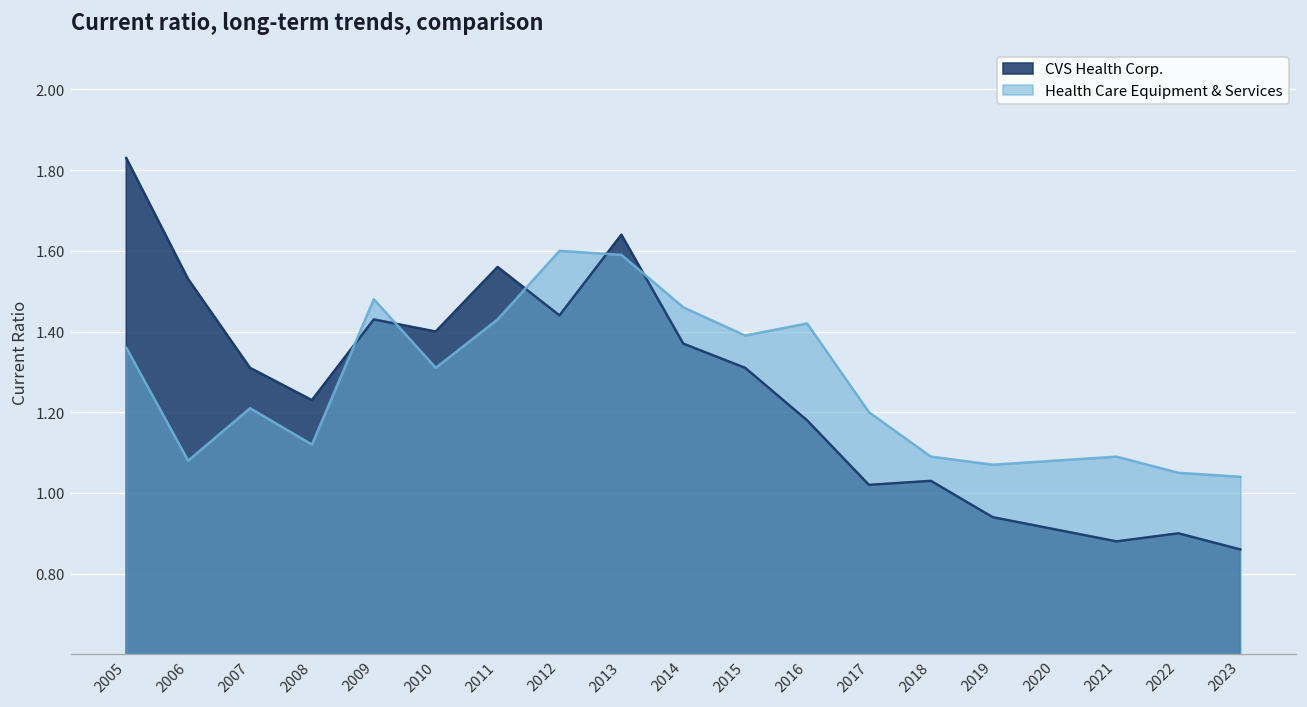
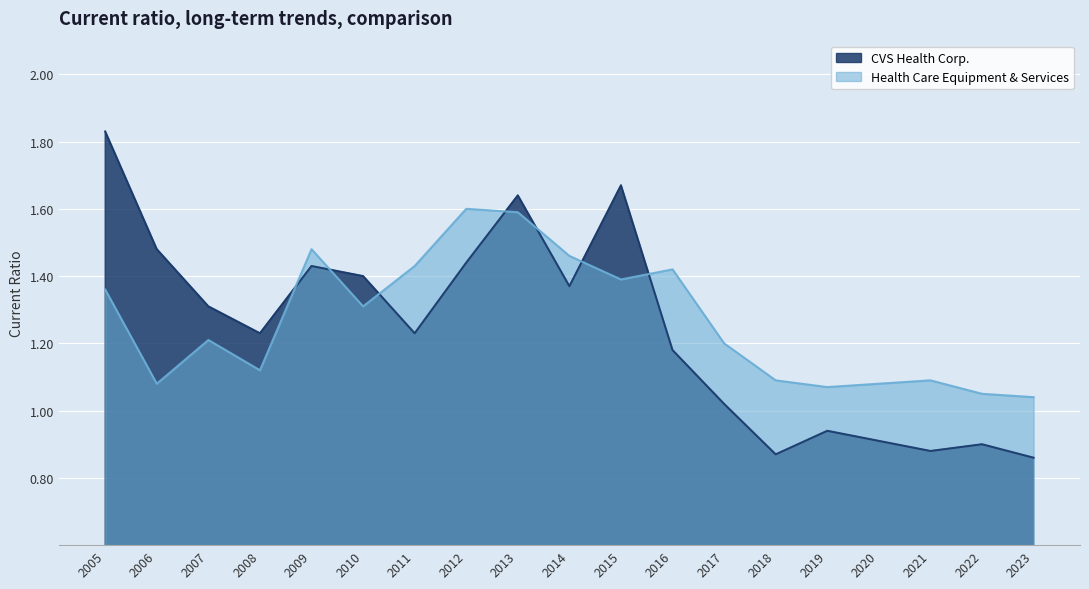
CVS Health Corp., 2006: 1.53 -> 1.48
CVS Health Corp., 2011: 1.56 -> 1.23
CVS Health Corp., 2015: 1.31 -> 1.67
CVS Health Corp., 2018: 1.03 -> 0.87
